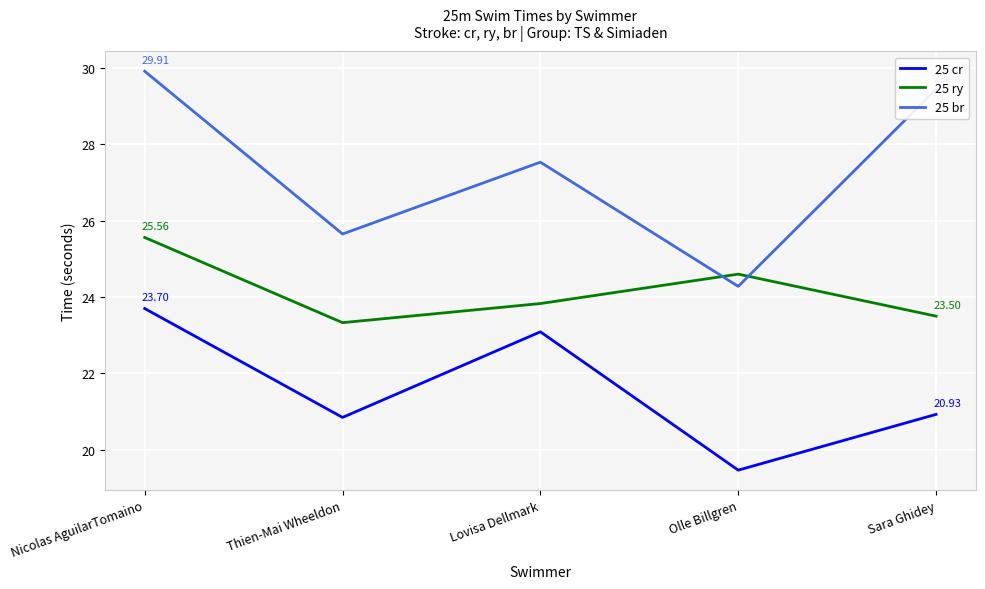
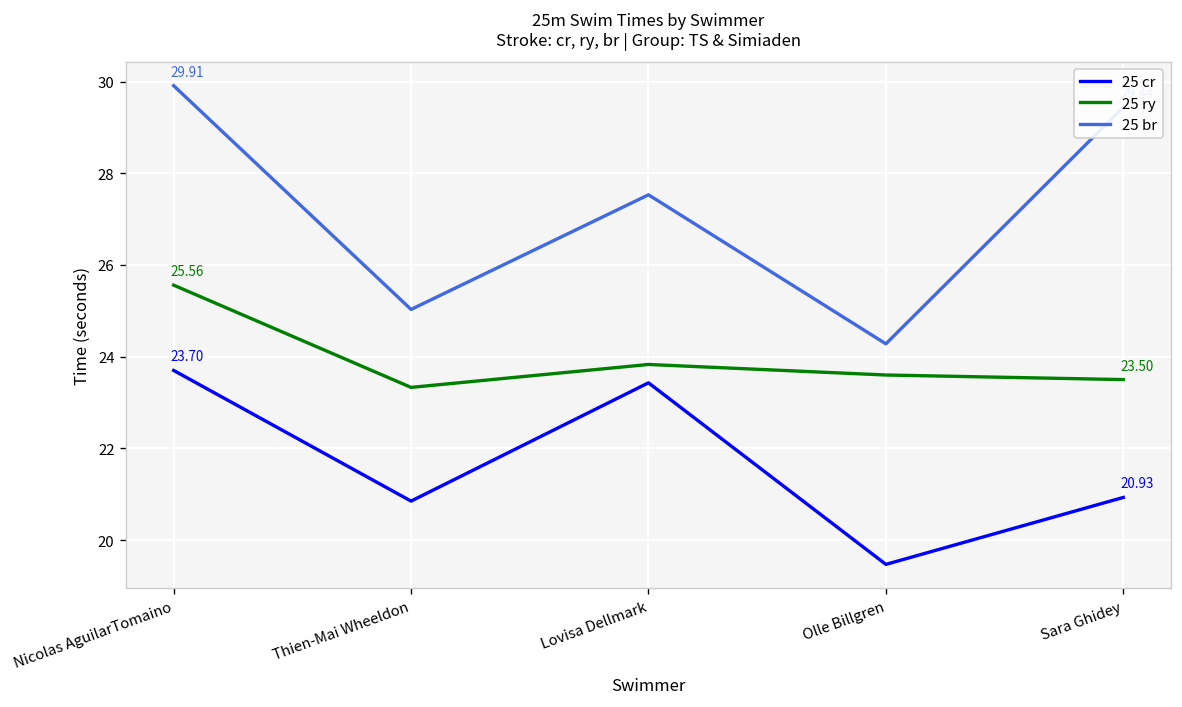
25 br, Thien-Mai Wheeldon: 25.7 -> 25.0
25 cr, Lovisa Dellmark: 23.1 -> 23.4
25 ry, Olle Billgren: 24.6 -> 23.6
